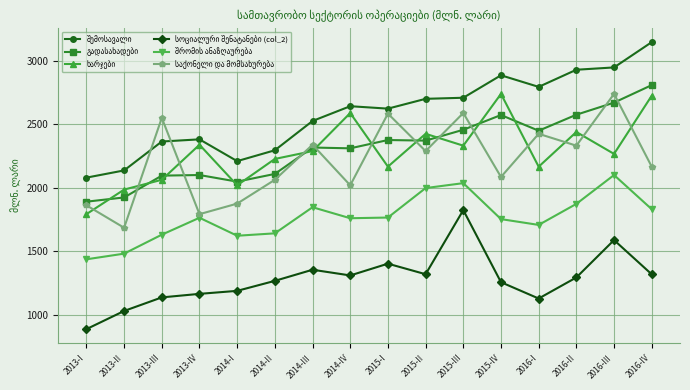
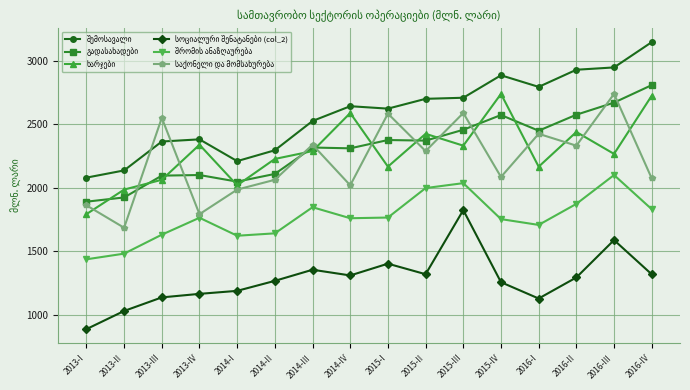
საქონელი და მომსახურება, 2014-I: 1880 -> 1990
საქონელი და მომსახურება, 2016-IV: 2170 -> 2070
